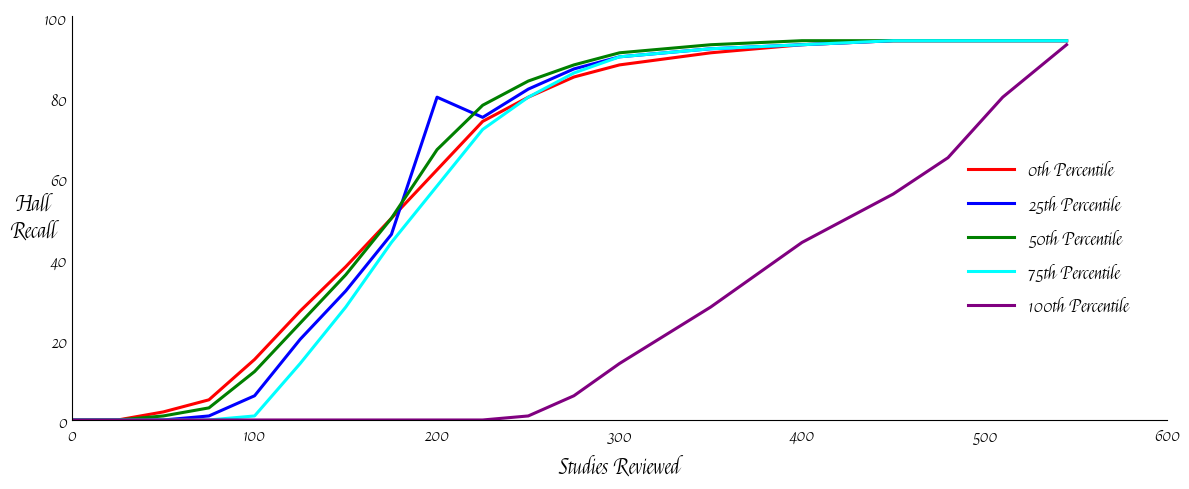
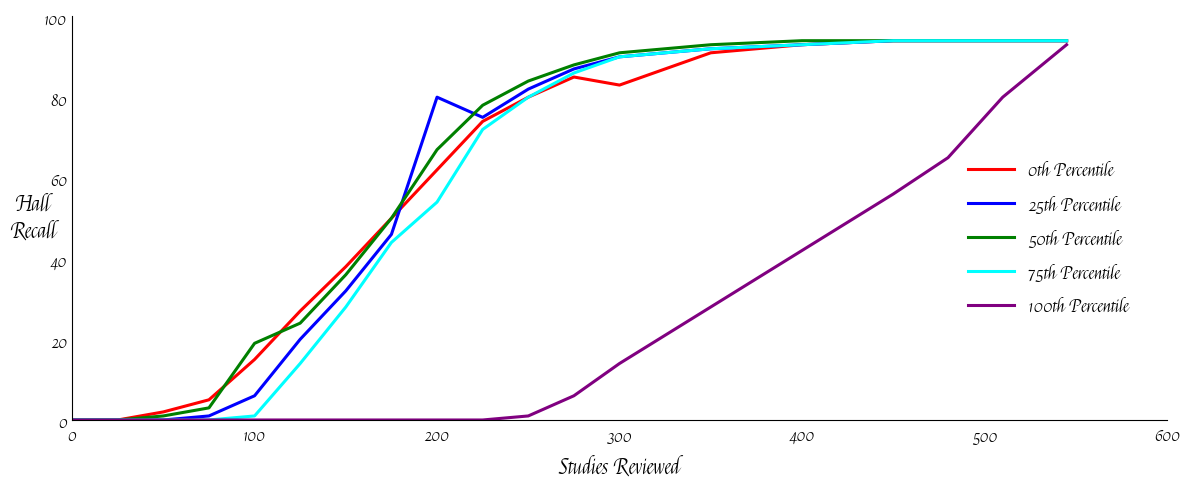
50th Percentile, 100: 12 -> 19
75th Percentile, 200: 58 -> 54
0th Percentile, 300: 88 -> 83
100th Percentile, 400: 44 -> 42
